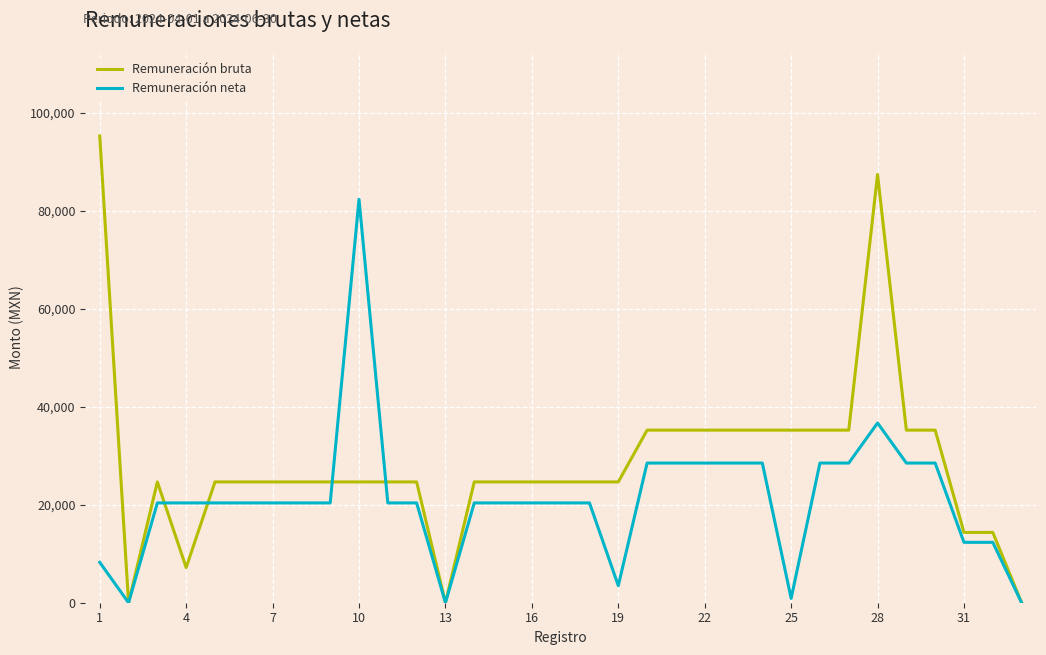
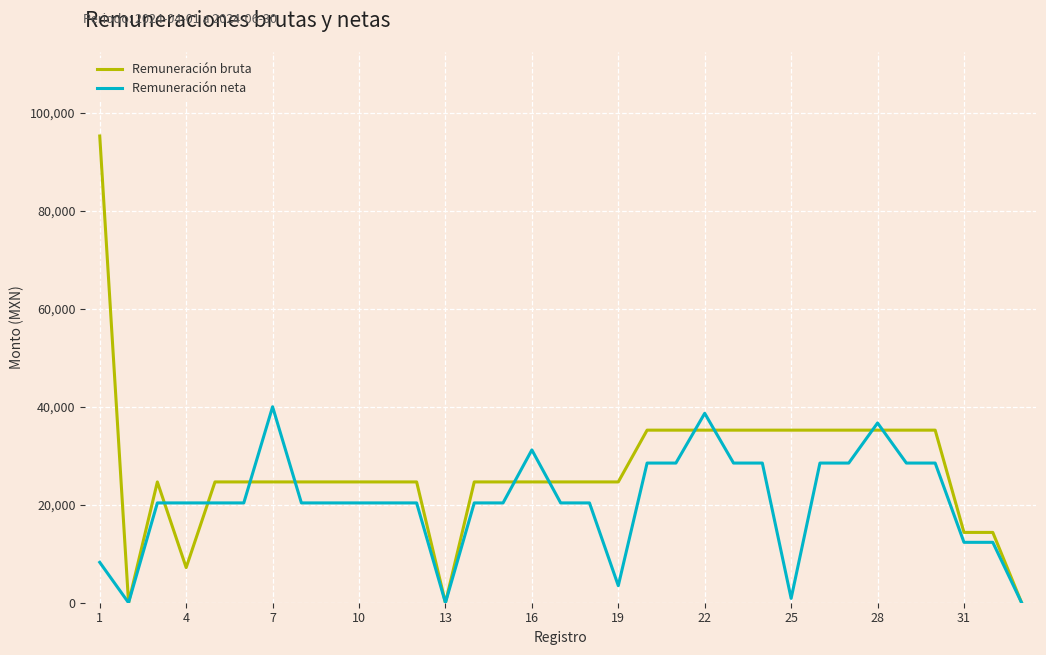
Remuneración neta, 7: 20,000 -> 40,000
Remuneración neta, 10: 82,000 -> 20,000
Remuneración neta, 16: 20,000 -> 31,000
Remuneración neta, 22: 29,000 -> 39,000
Remuneración bruta, 28: 87,000 -> 35,000
